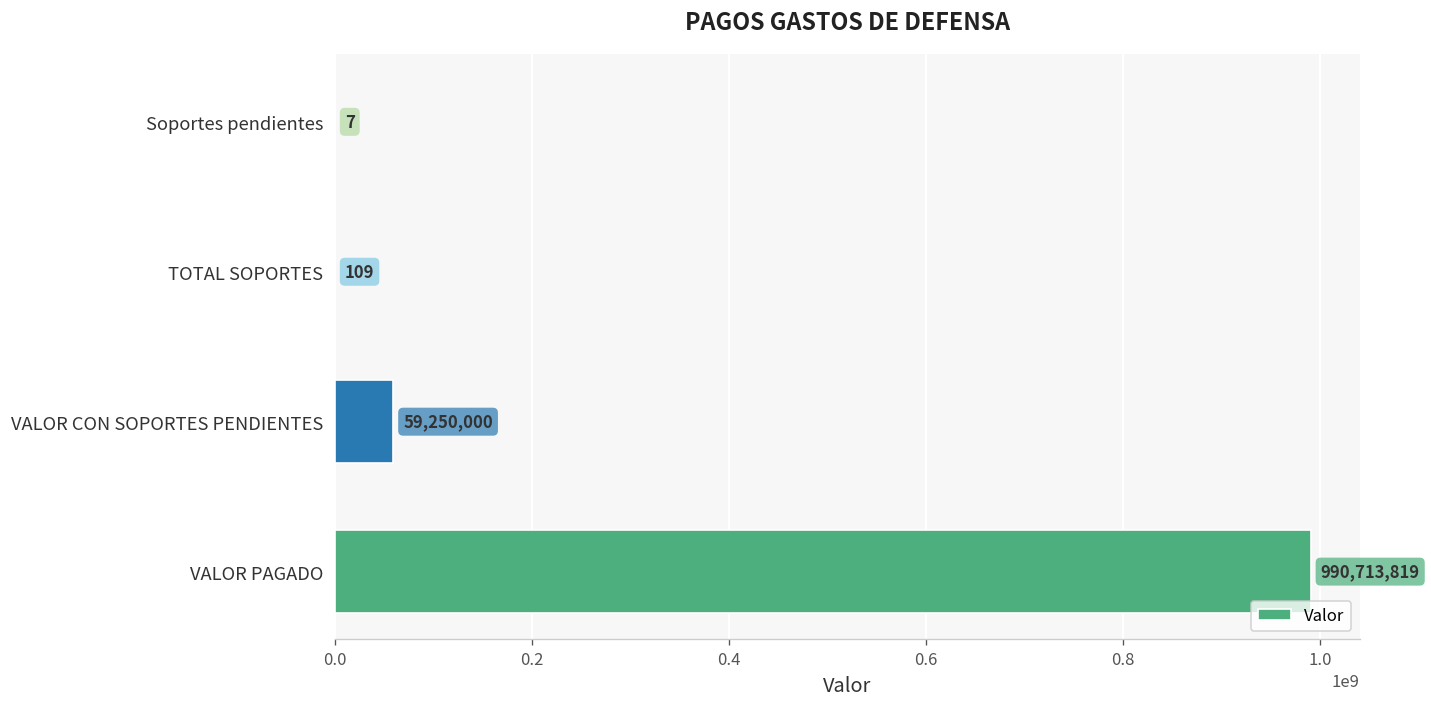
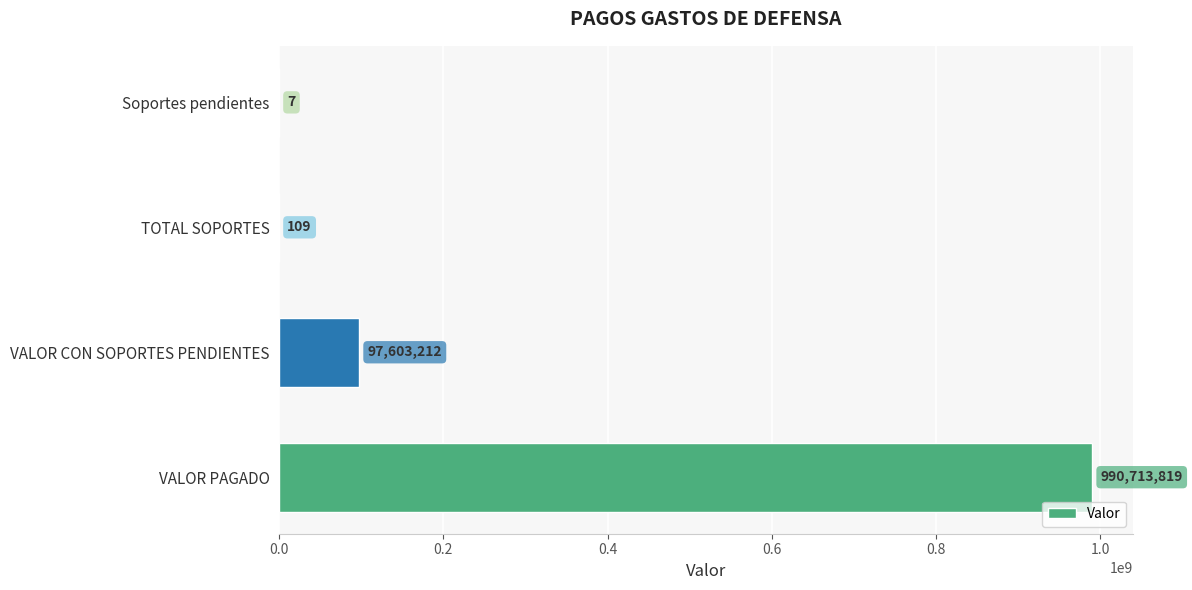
VALOR CON SOPORTES PENDIENTES: 59,250,000 -> 97,603,212
